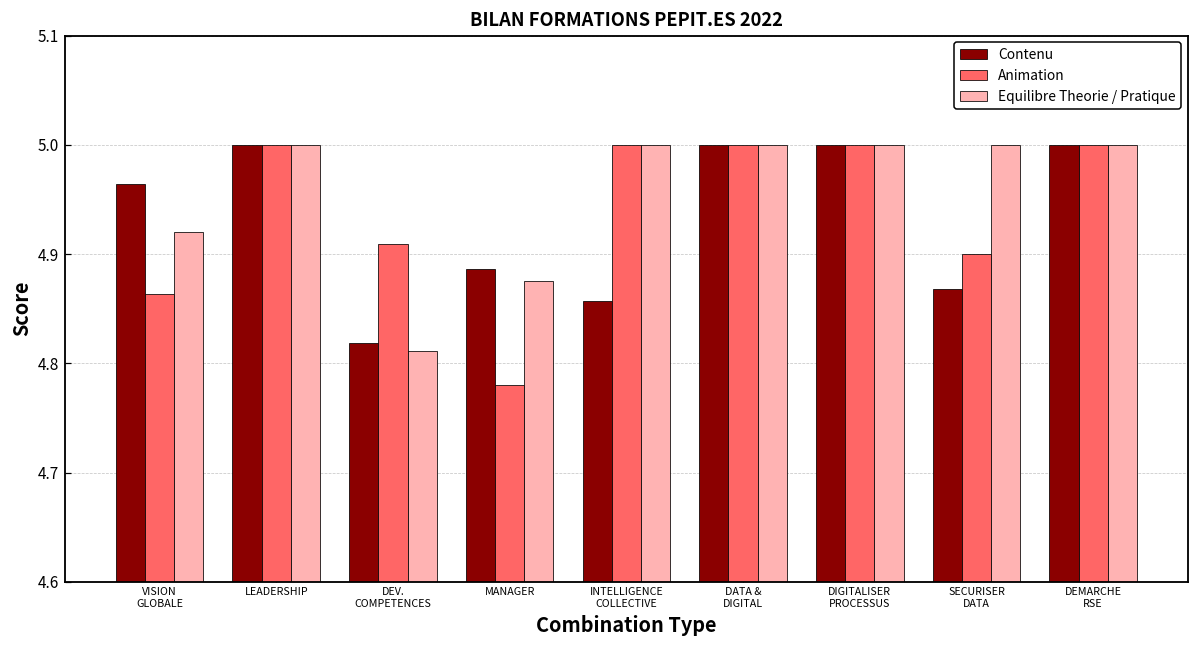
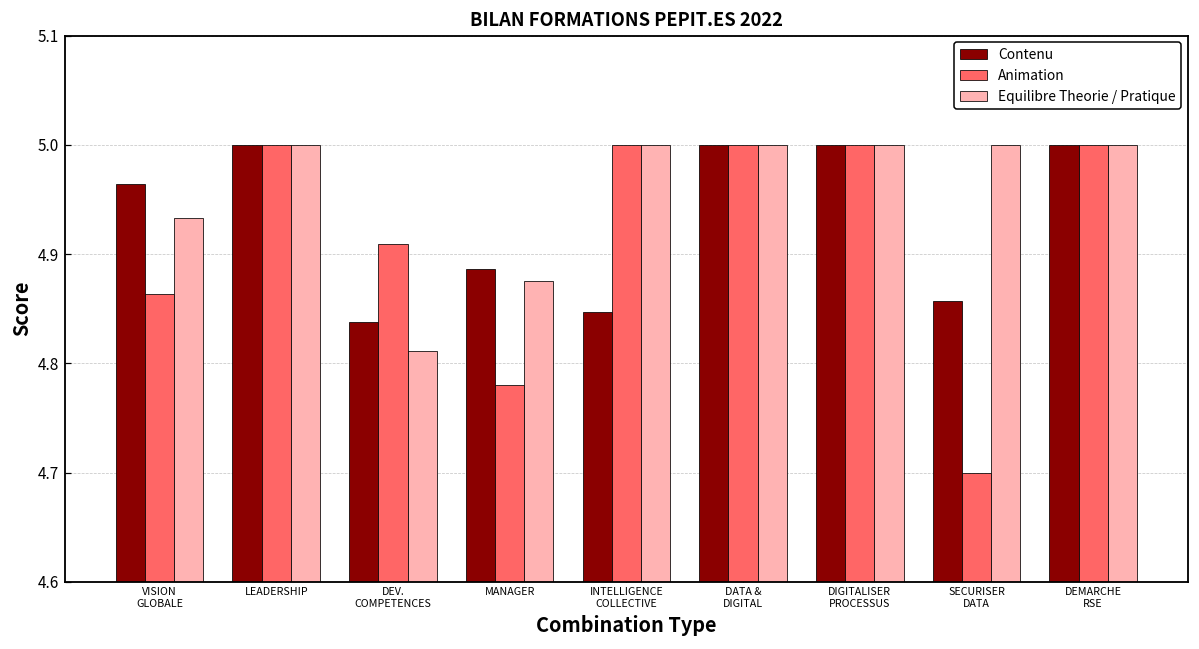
Equilibre Theorie / Pratique, VISION GLOBALE: 4.92 -> 4.93
Contenu, DEV. COMPETENCES: 4.82 -> 4.84
Contenu, INTELLIGENCE COLLECTIVE: 4.86 -> 4.85
Contenu, SECURISER DATA: 4.87 -> 4.86
Animation, SECURISER DATA: 4.9 -> 4.7
